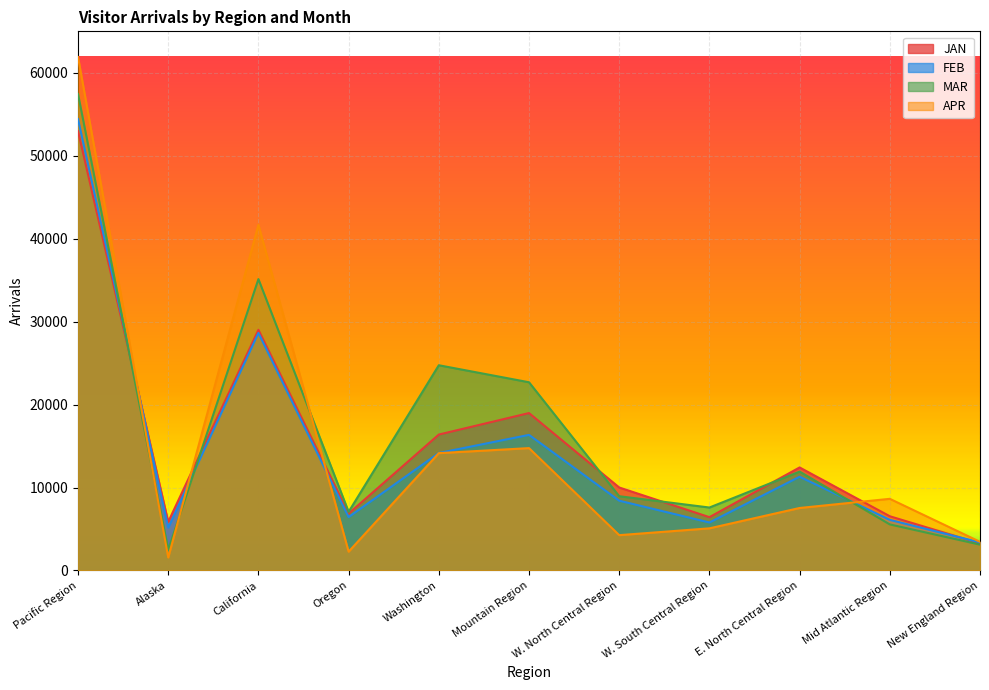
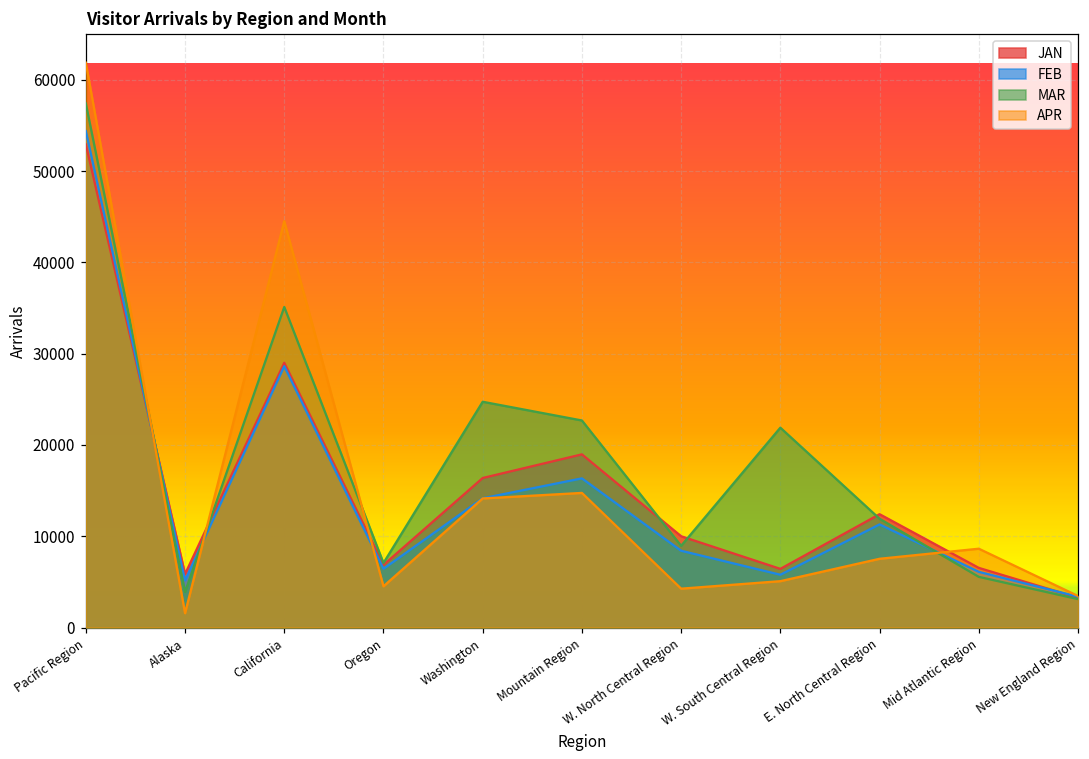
MAR, Alaska: 2000 -> 4000
APR, California: 42000 -> 45000
APR, Oregon: 2000 -> 5000
MAR, W. South Central Region: 8000 -> 22000
